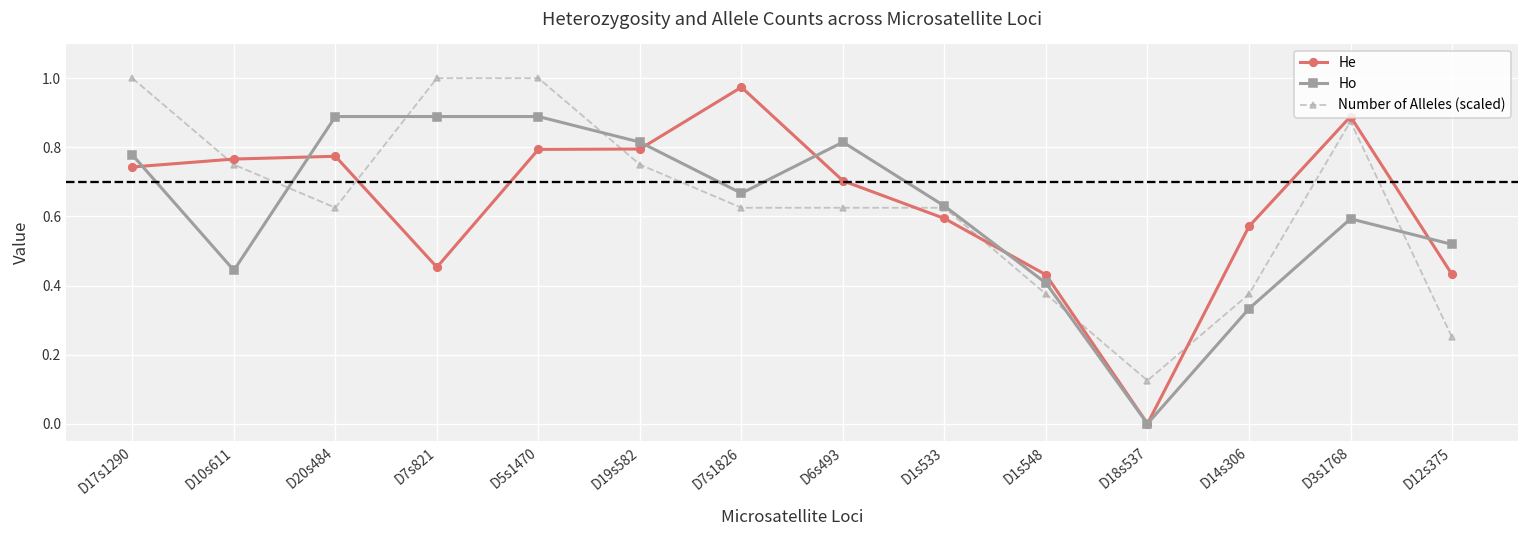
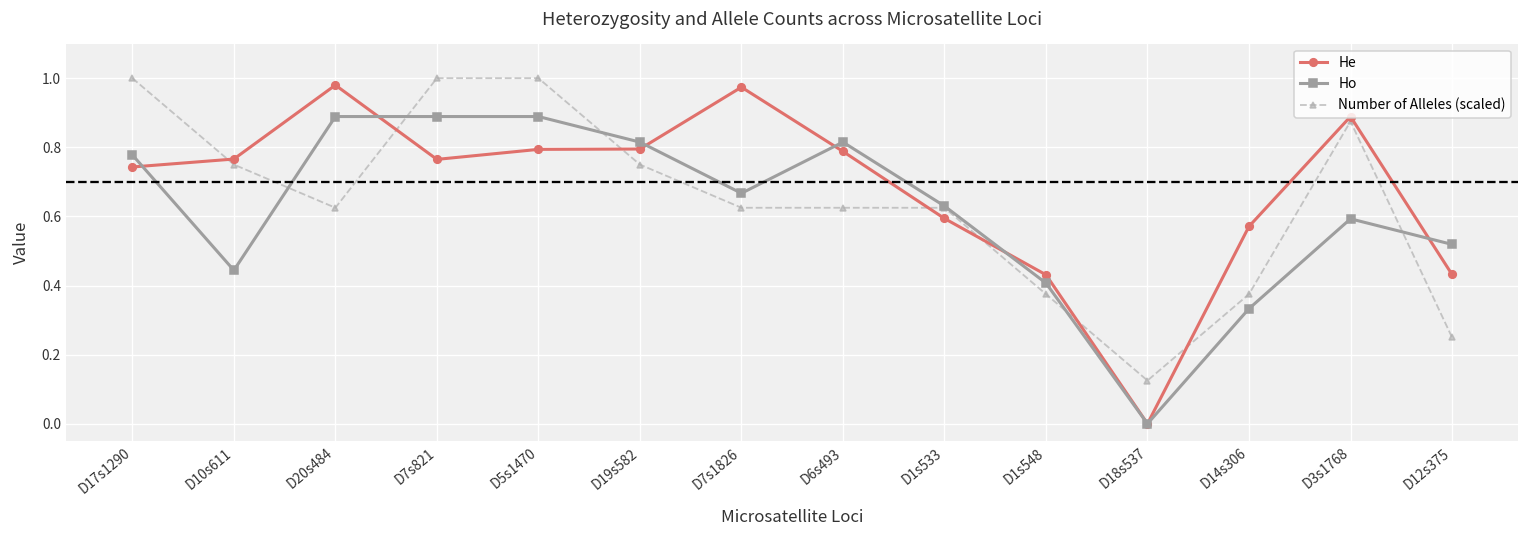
He, D20s484: 0.77 -> 0.98
He, D7s821: 0.45 -> 0.77
He, D6s493: 0.70 -> 0.79
